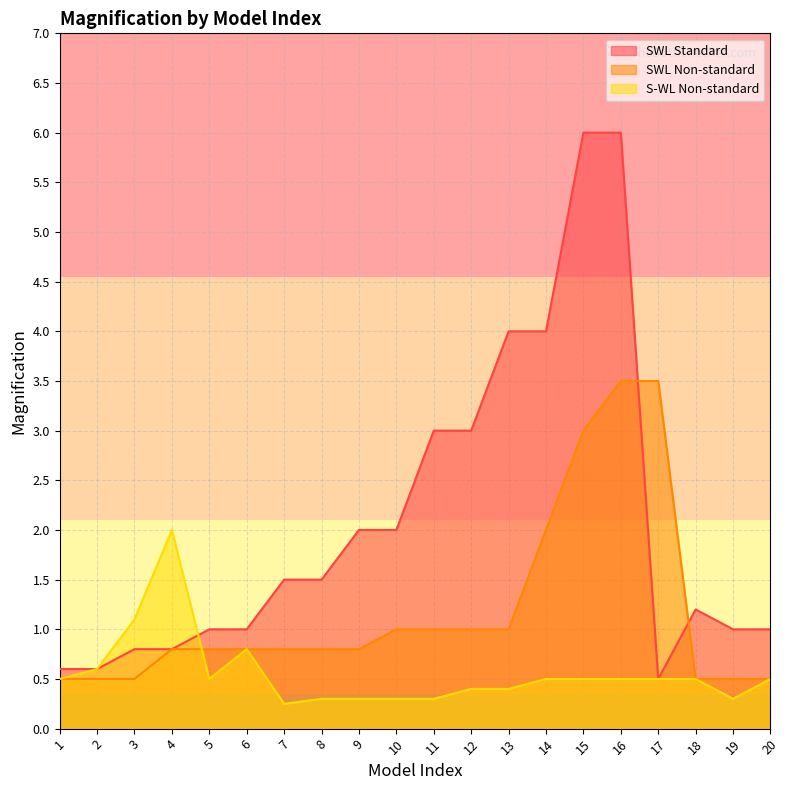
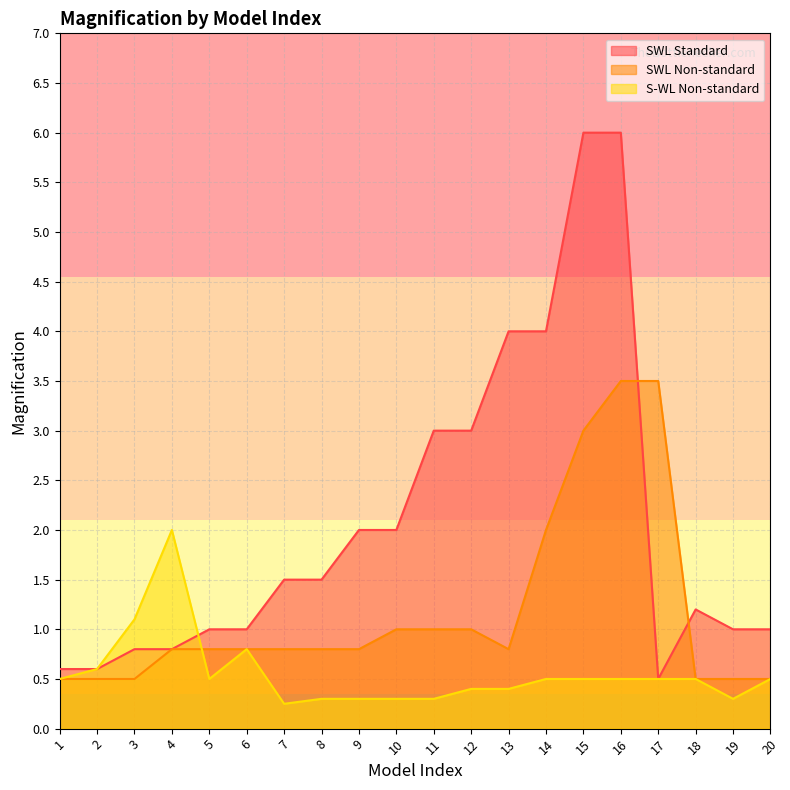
SWL Non-standard, 13: 1.0 -> 0.8
